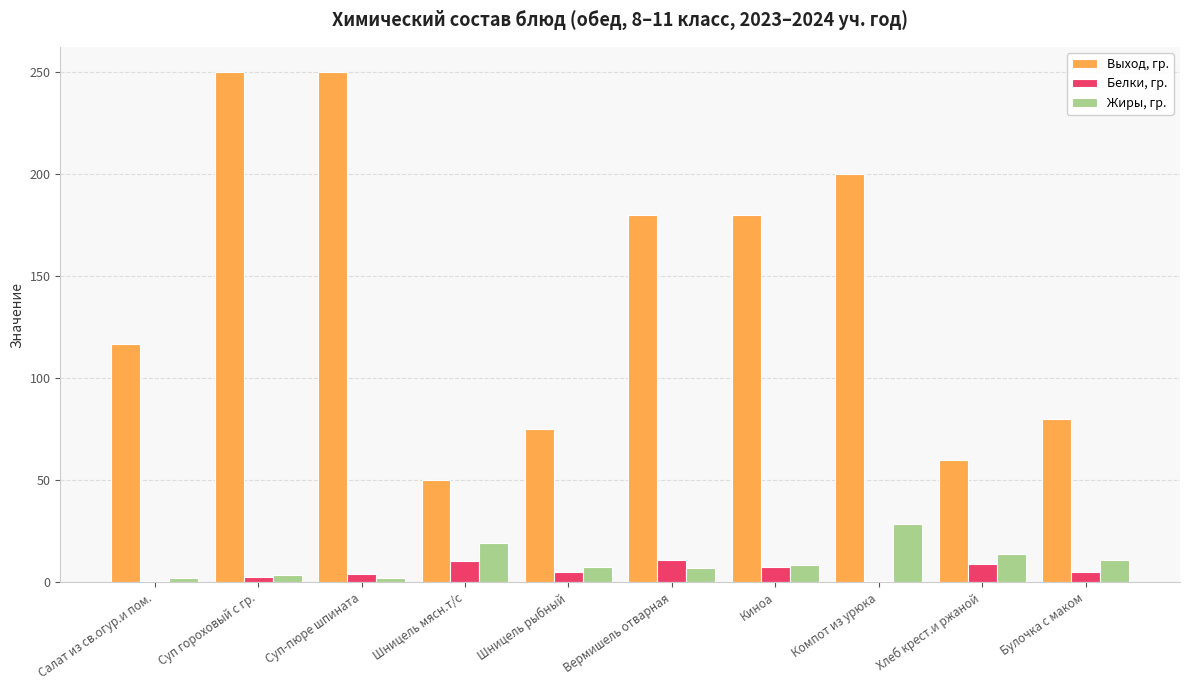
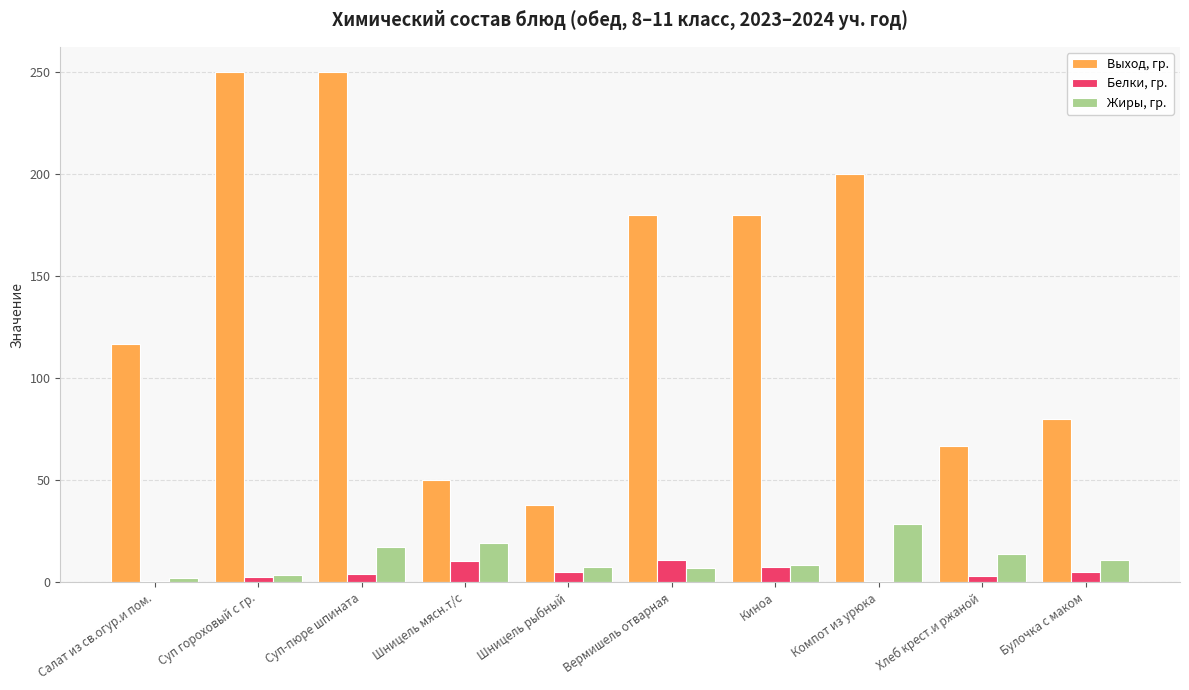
Жиры, гр., Суп-пюре шпината: 2 -> 17
Выход, гр., Шницель рыбный: 75 -> 38
Выход, гр., Хлеб крест.и ржаной: 60 -> 67
Белки, гр., Хлеб крест.и ржаной: 9 -> 3
